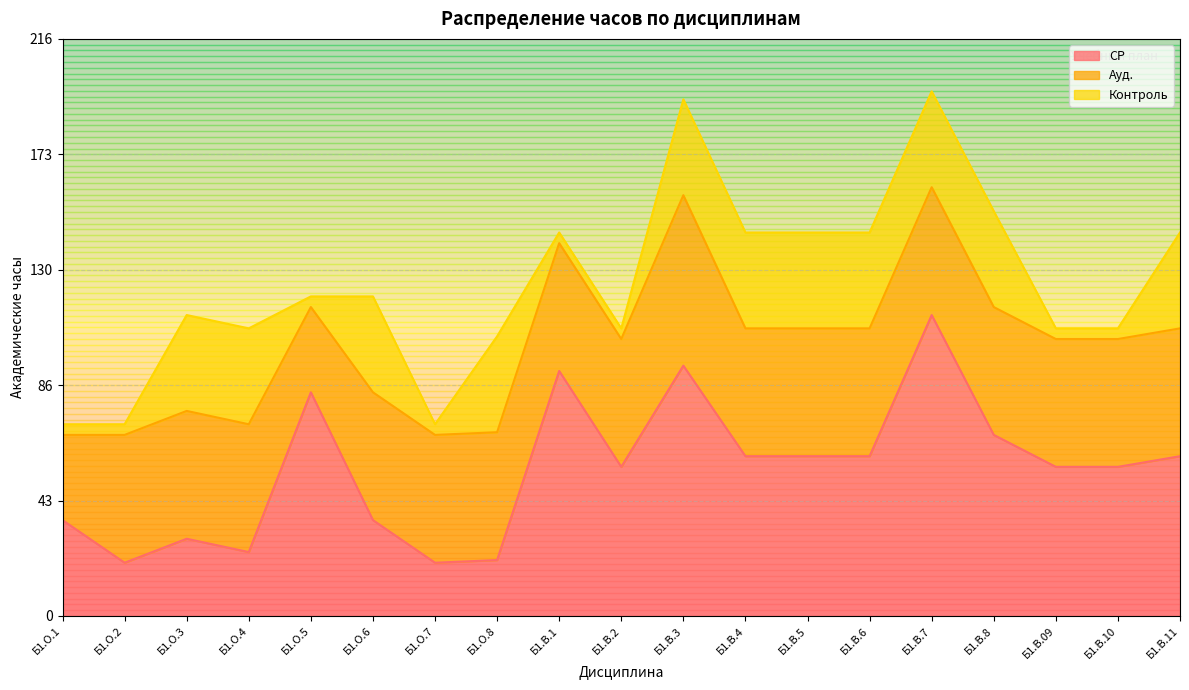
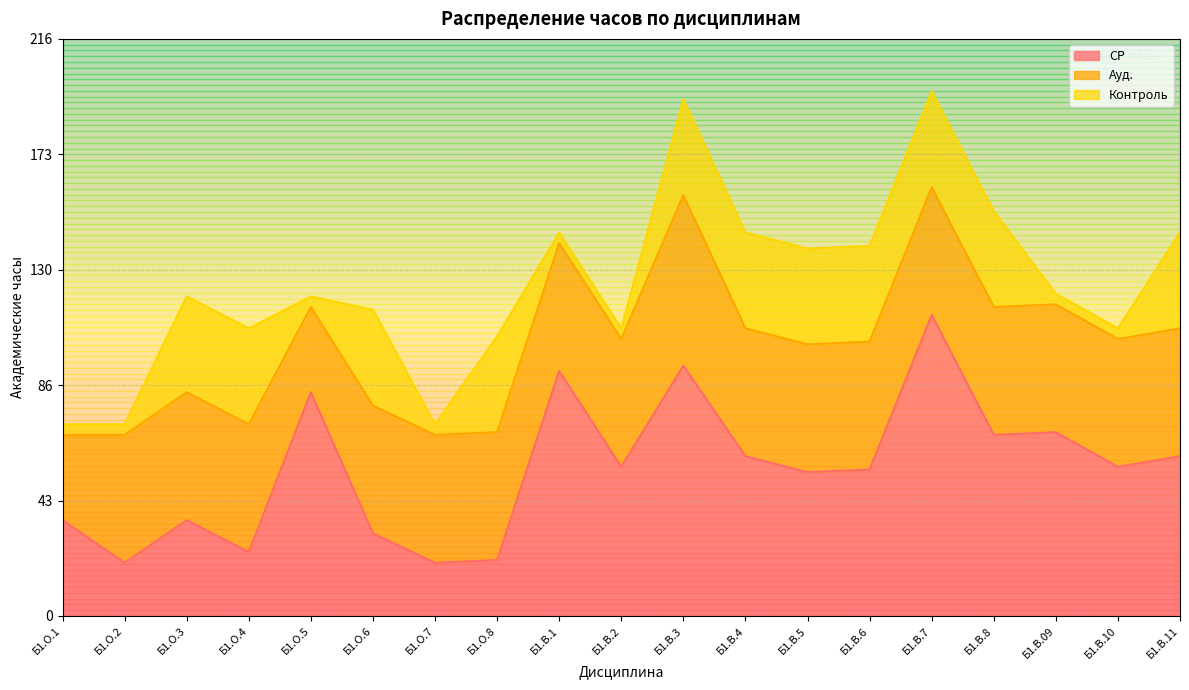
СР, Б1.О.3: 29 -> 36
СР, Б1.О.6: 36 -> 31
СР, Б1.В.5: 60 -> 54
СР, Б1.В.6: 60 -> 55
СР, Б1.В.09: 56 -> 69
